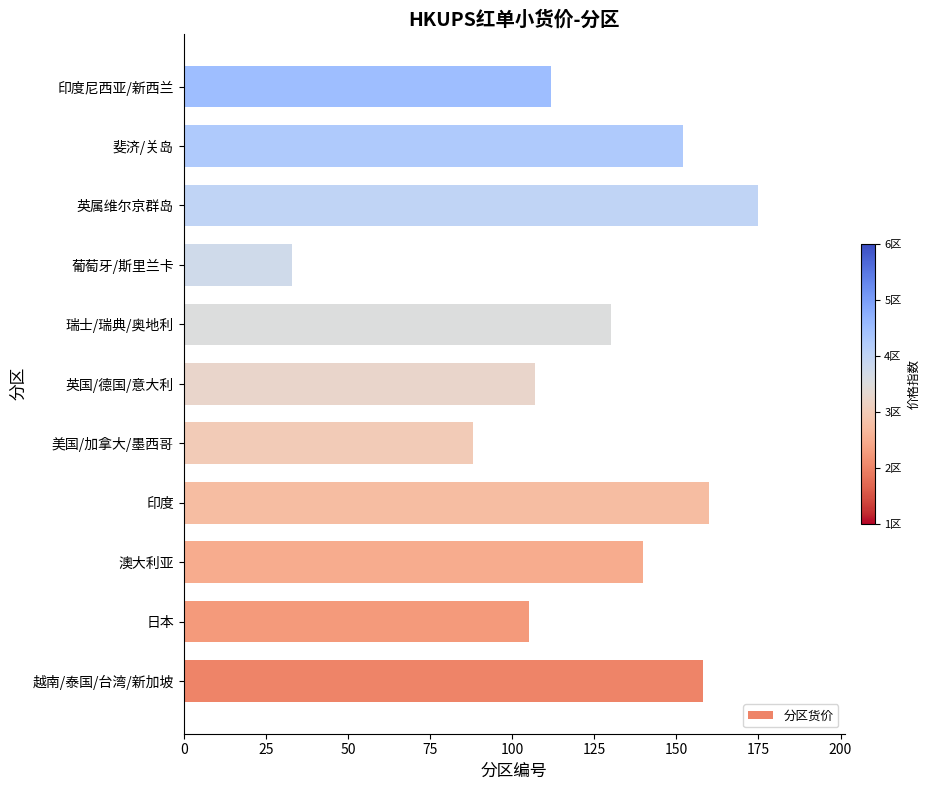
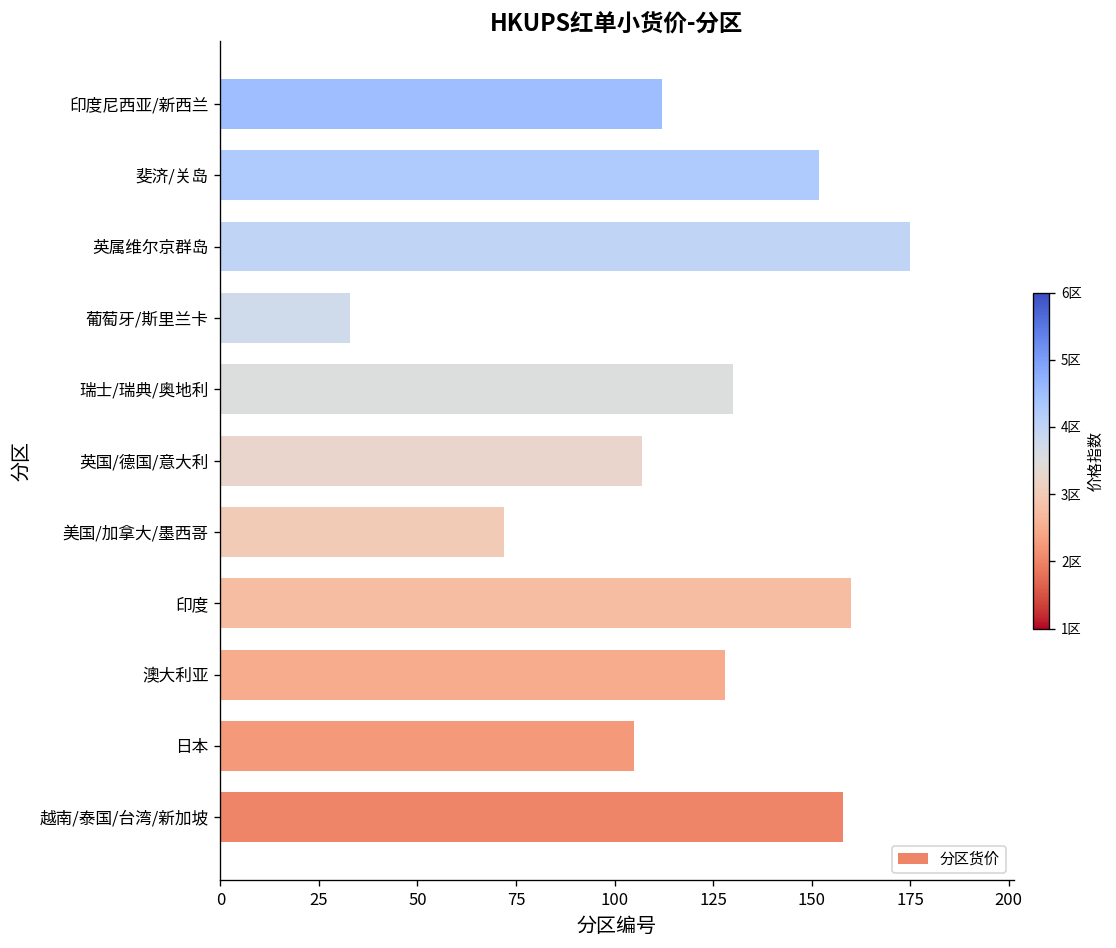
美国/加拿大/墨西哥: 88 -> 72
澳大利亚: 140 -> 128
